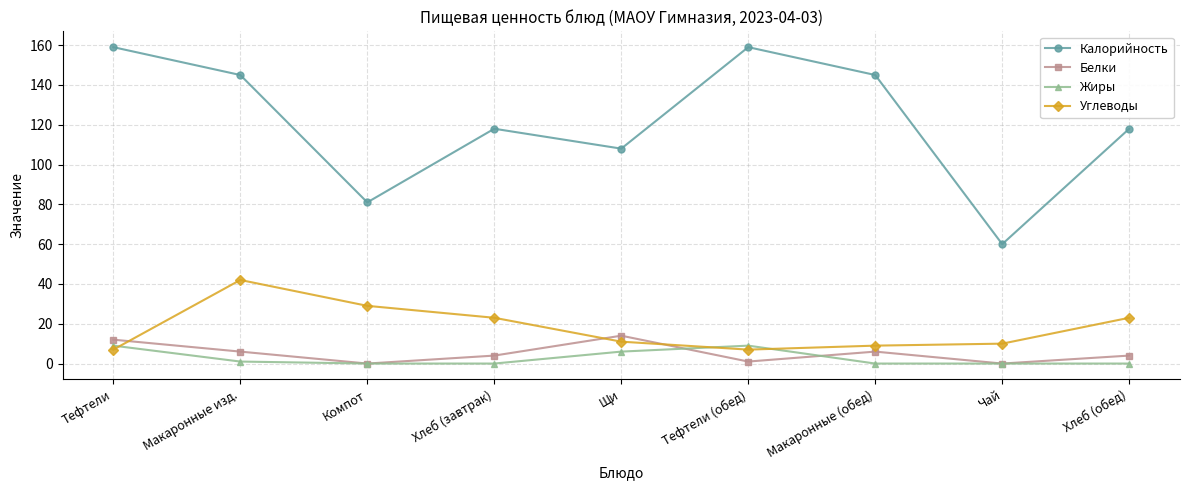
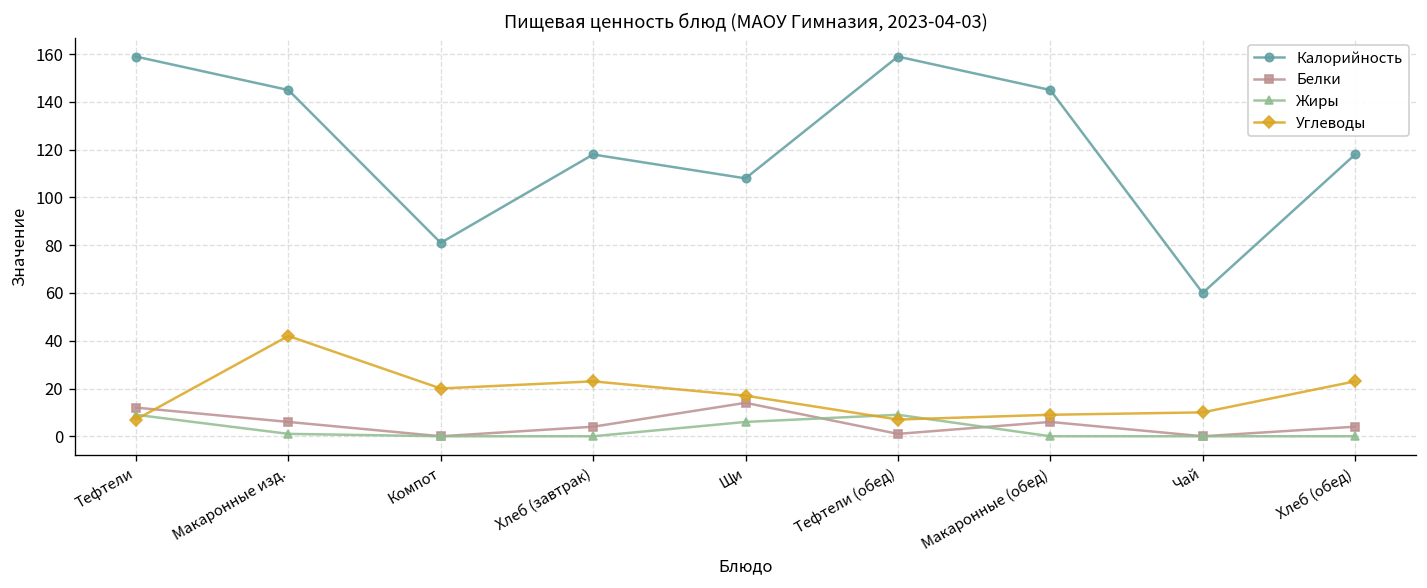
Углеводы, Компот: 29 -> 20
Углеводы, Щи: 11 -> 17
